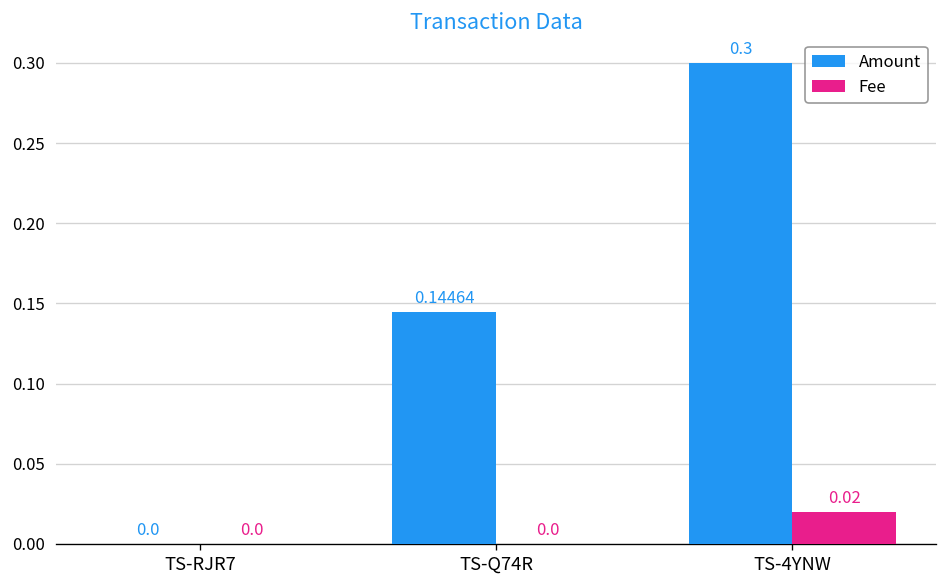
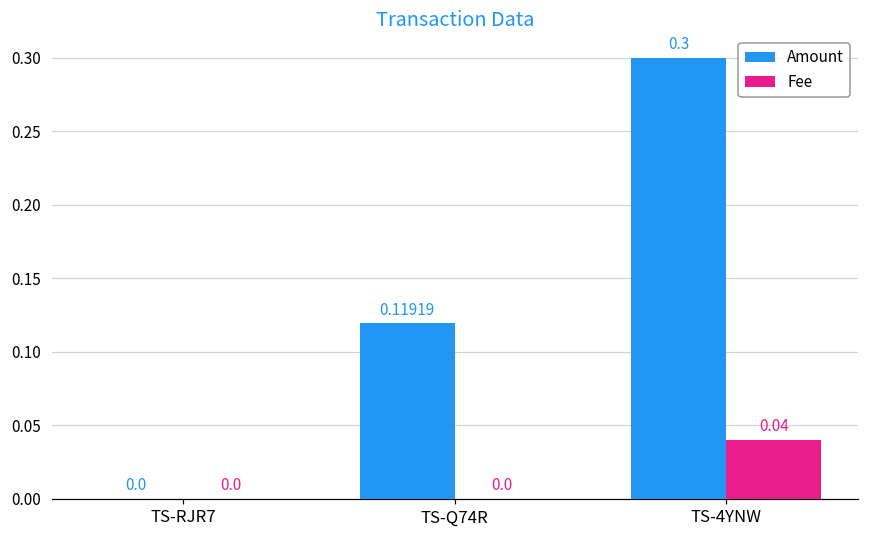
Amount, TS-Q74R: 0.14464 -> 0.11919
Fee, TS-4YNW: 0.02 -> 0.04
